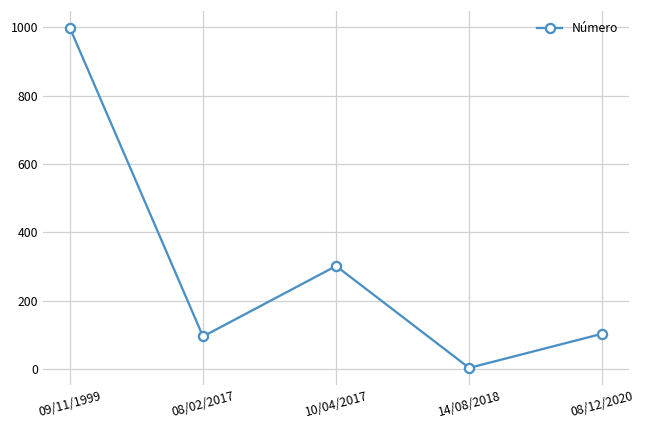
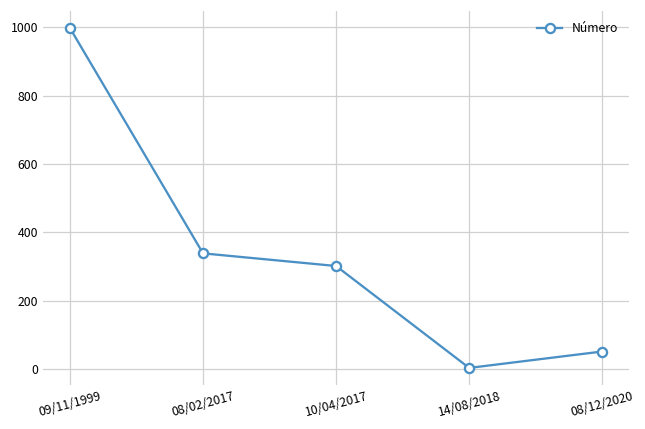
08/02/2017: 100 -> 340
08/12/2020: 100 -> 50
